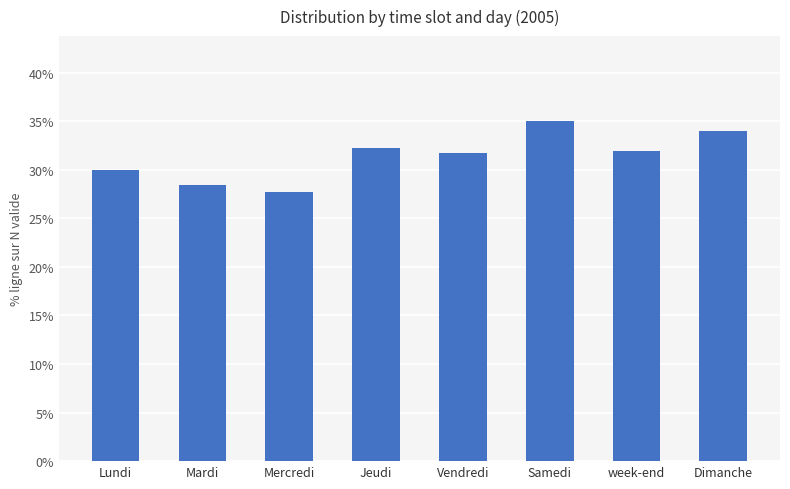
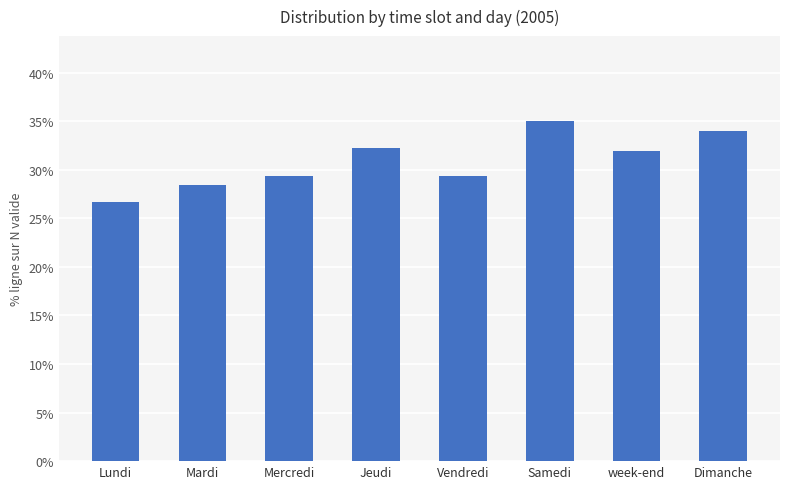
Lundi: 30% -> 27%
Mercredi: 28% -> 29%
Vendredi: 32% -> 29%
